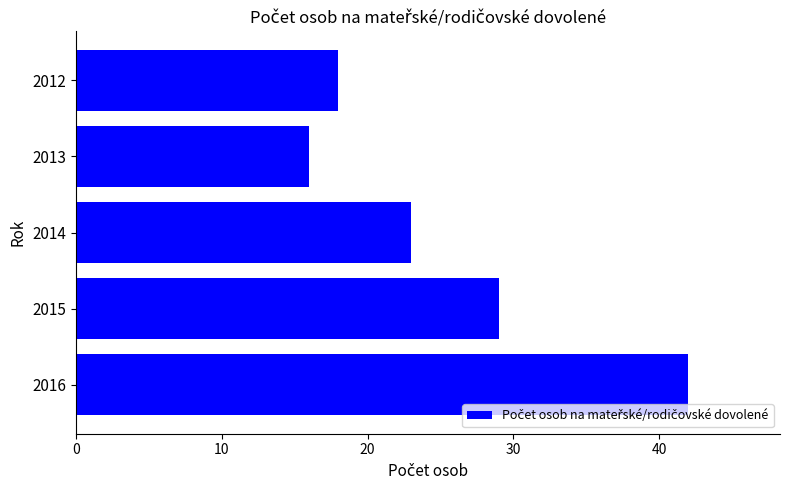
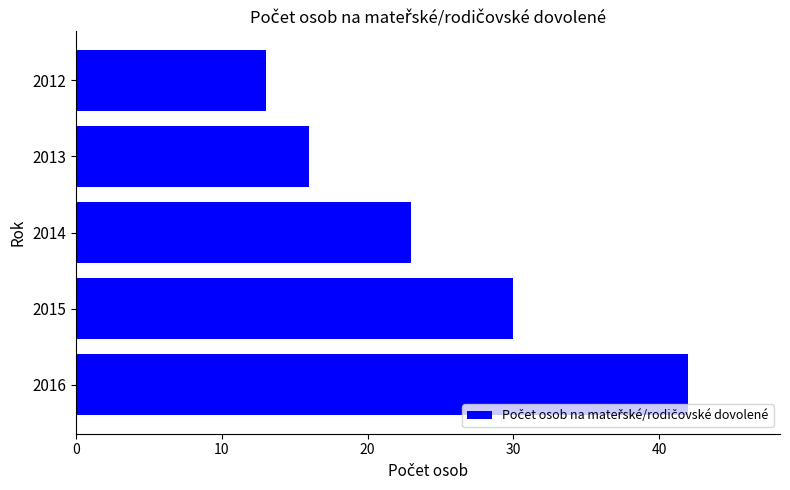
2012: 18 -> 13
2015: 29 -> 30
